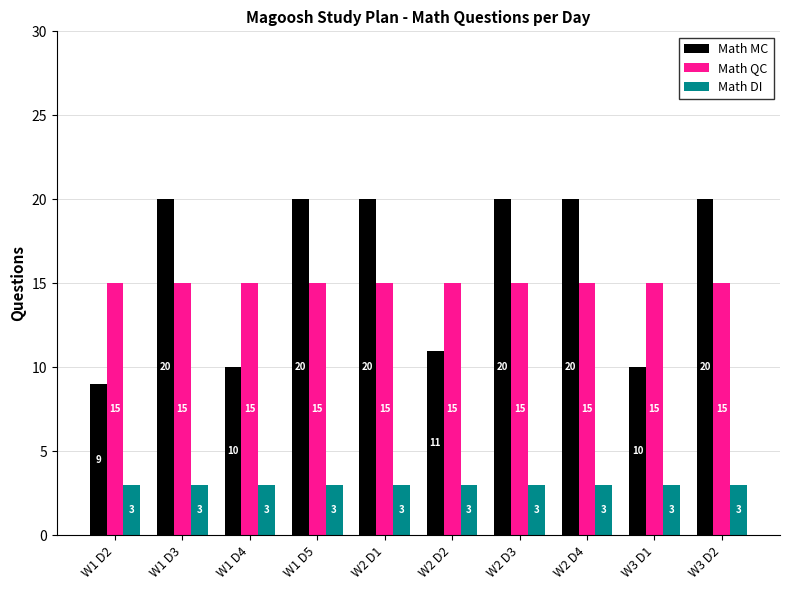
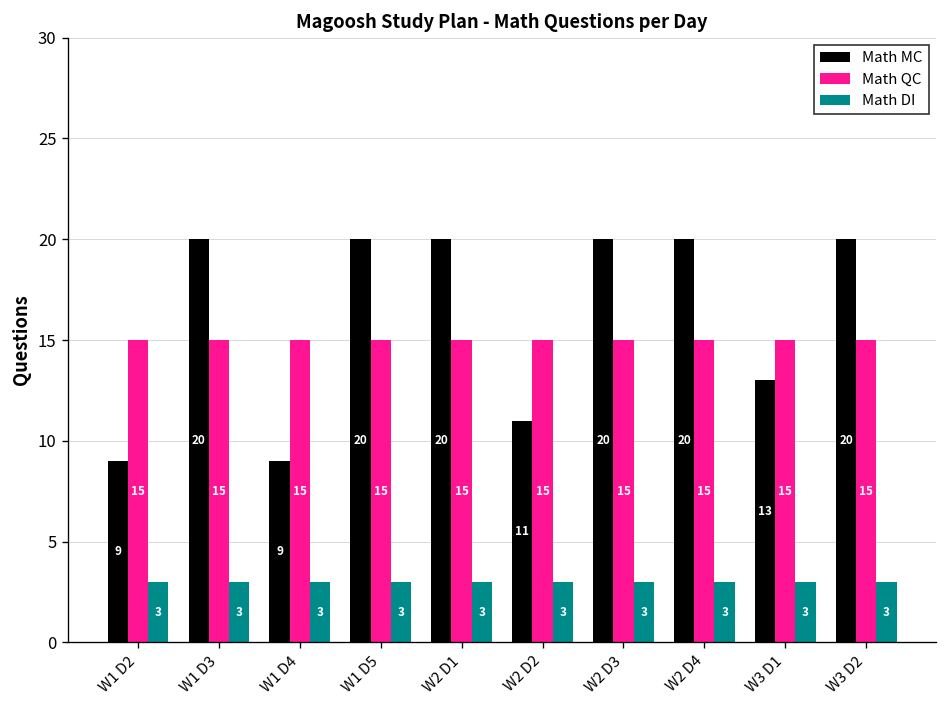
Math MC, W1 D4: 10 -> 9
Math MC, W3 D1: 10 -> 13
